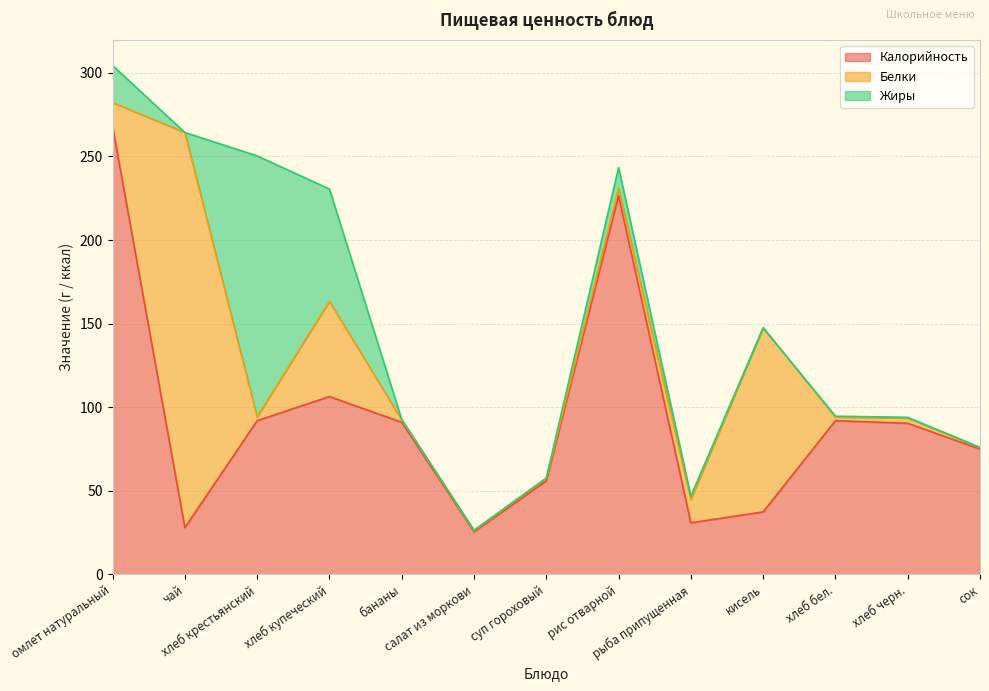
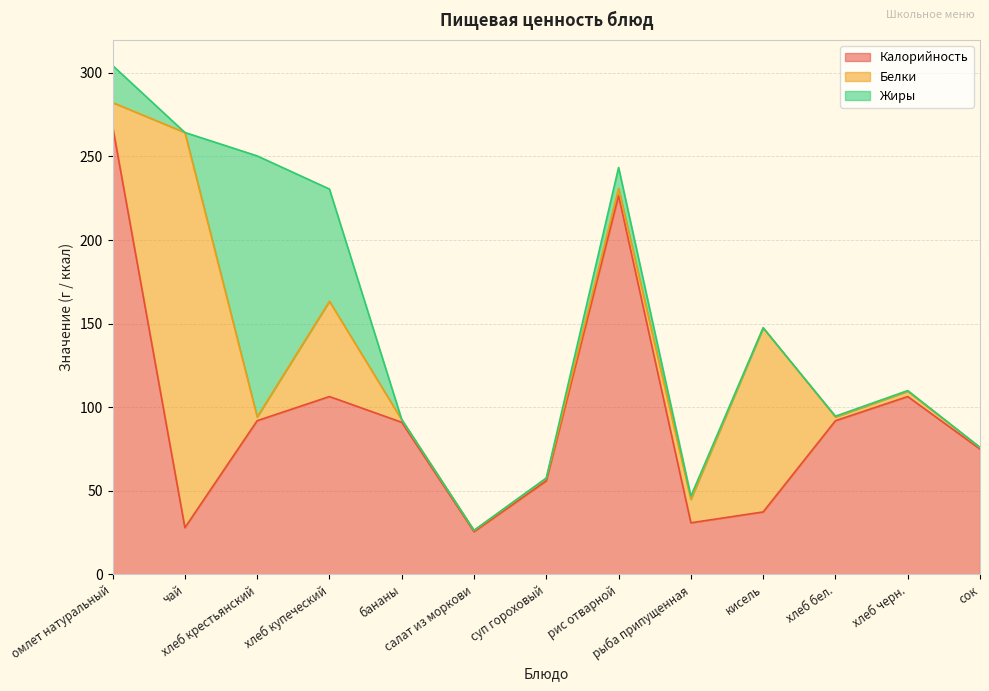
Калорийность, хлеб черн.: 90 -> 106
